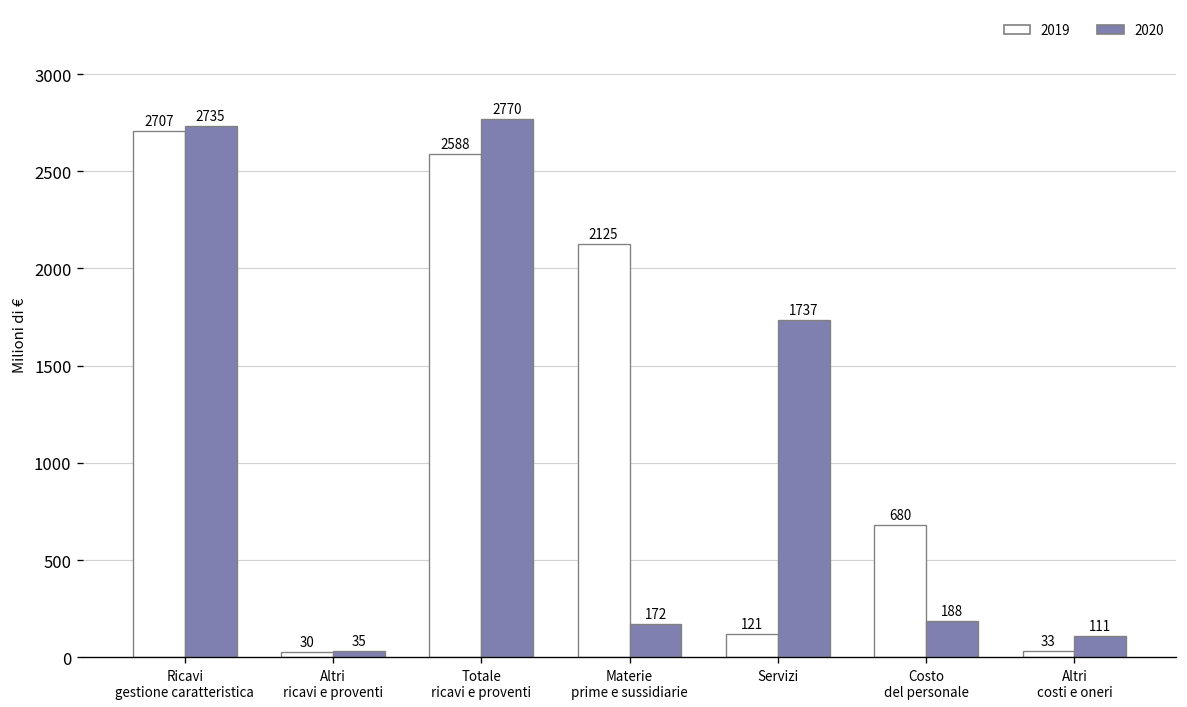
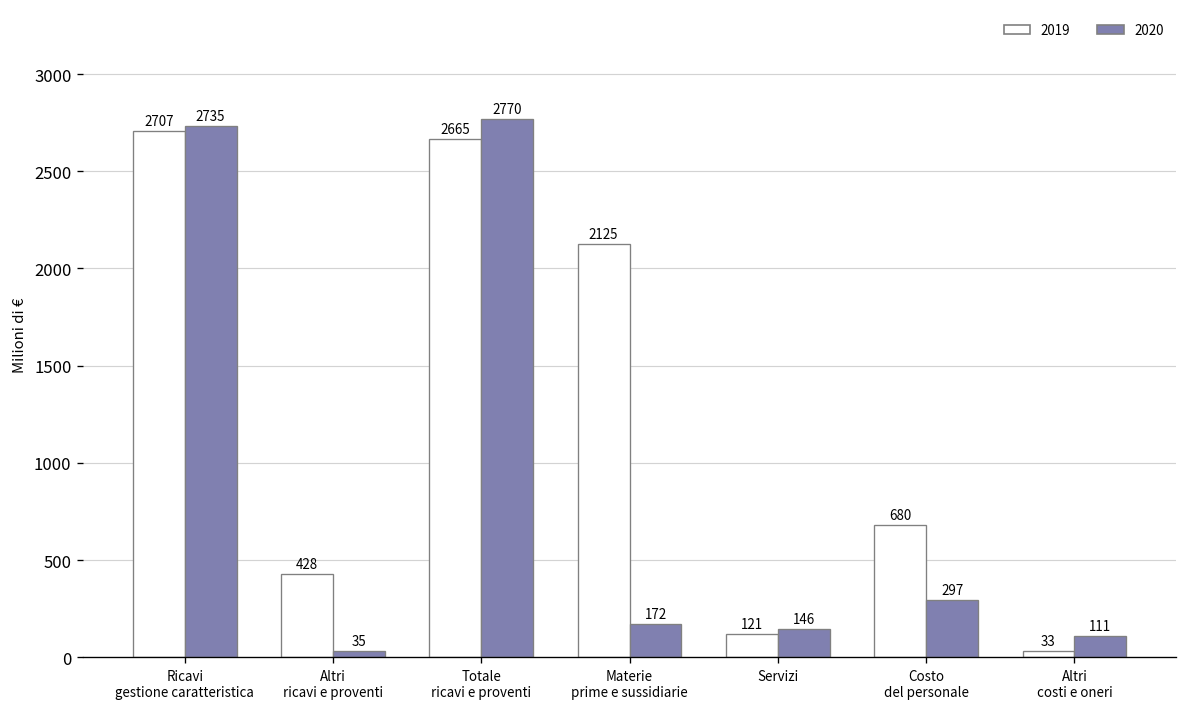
2019, Altri ricavi e proventi: 30 -> 428
2019, Totale ricavi e proventi: 2588 -> 2665
2020, Servizi: 1737 -> 146
2020, Costo del personale: 188 -> 297
